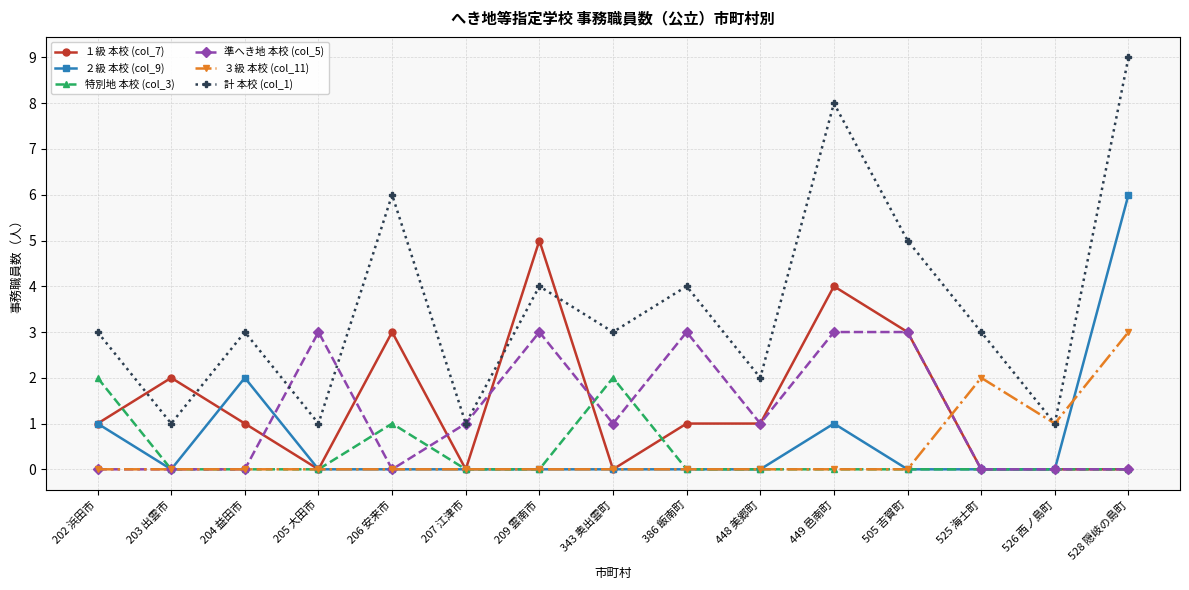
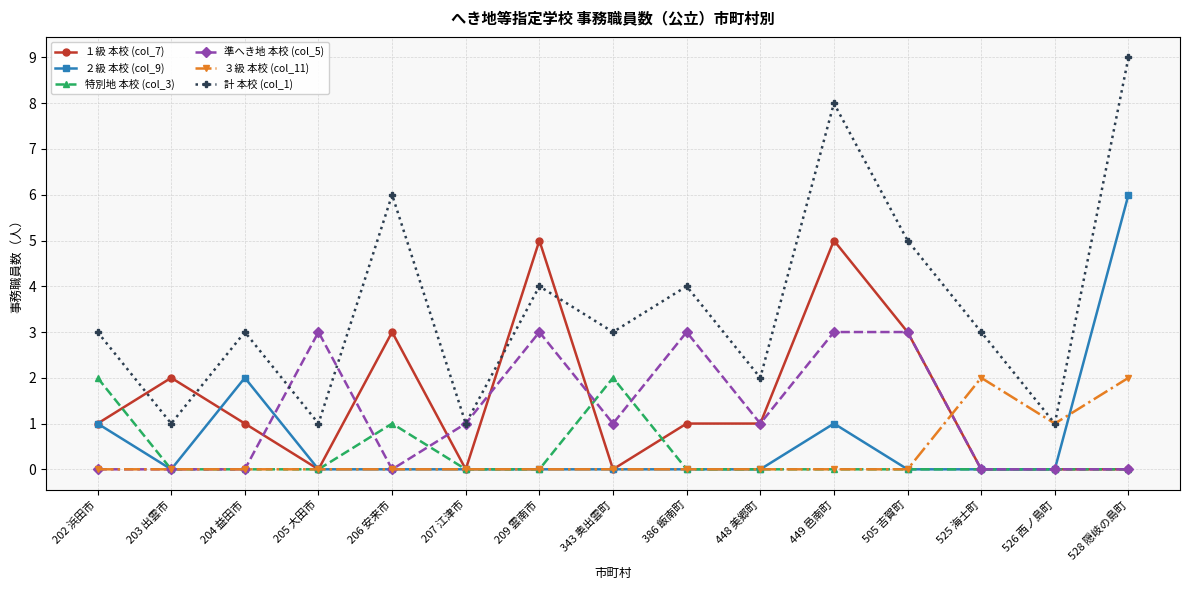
１級 本校 (col_7), 449 邑南町: 4 -> 5
３級 本校 (col_11), 528 隠岐の島町: 3 -> 2
